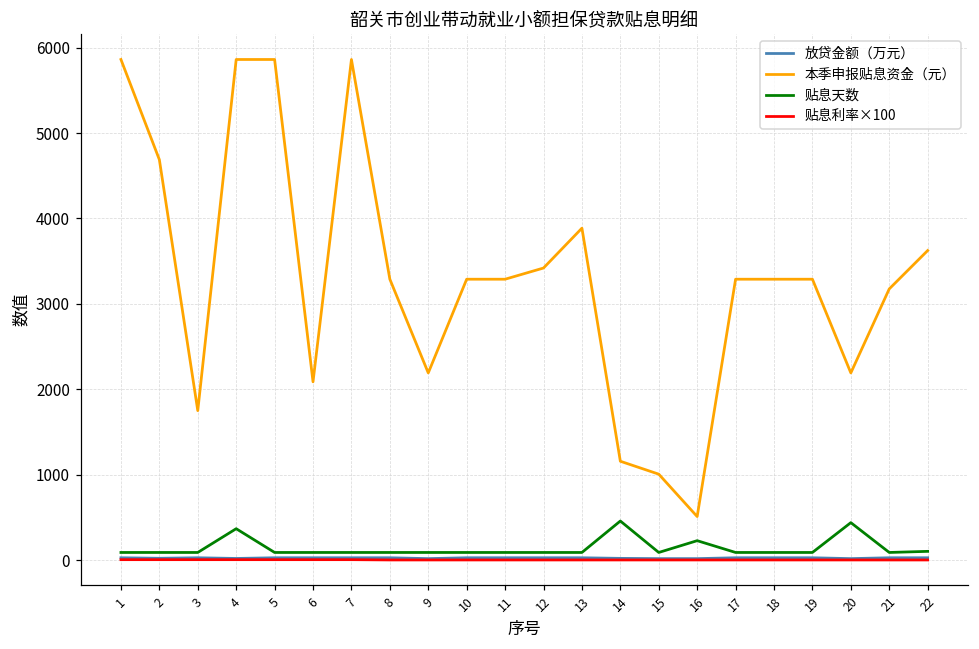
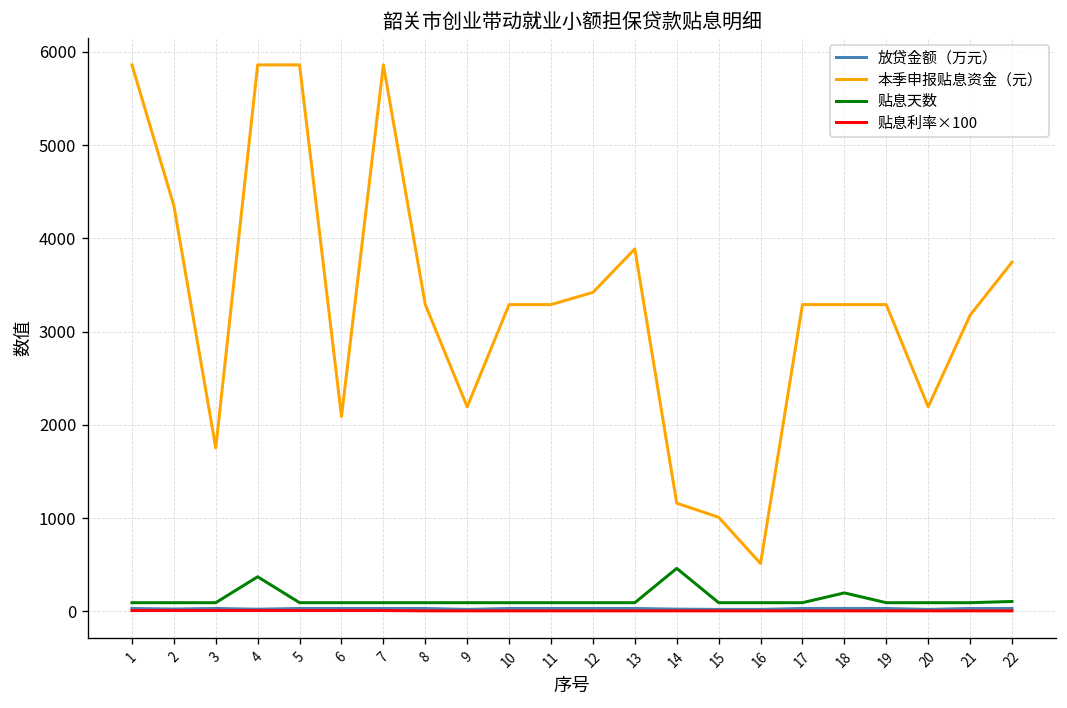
本季申报贴息资金（元）, 2: 4700 -> 4400
贴息天数, 16: 200 -> 100
贴息天数, 18: 100 -> 200
贴息天数, 20: 400 -> 100
本季申报贴息资金（元）, 22: 3600 -> 3700
